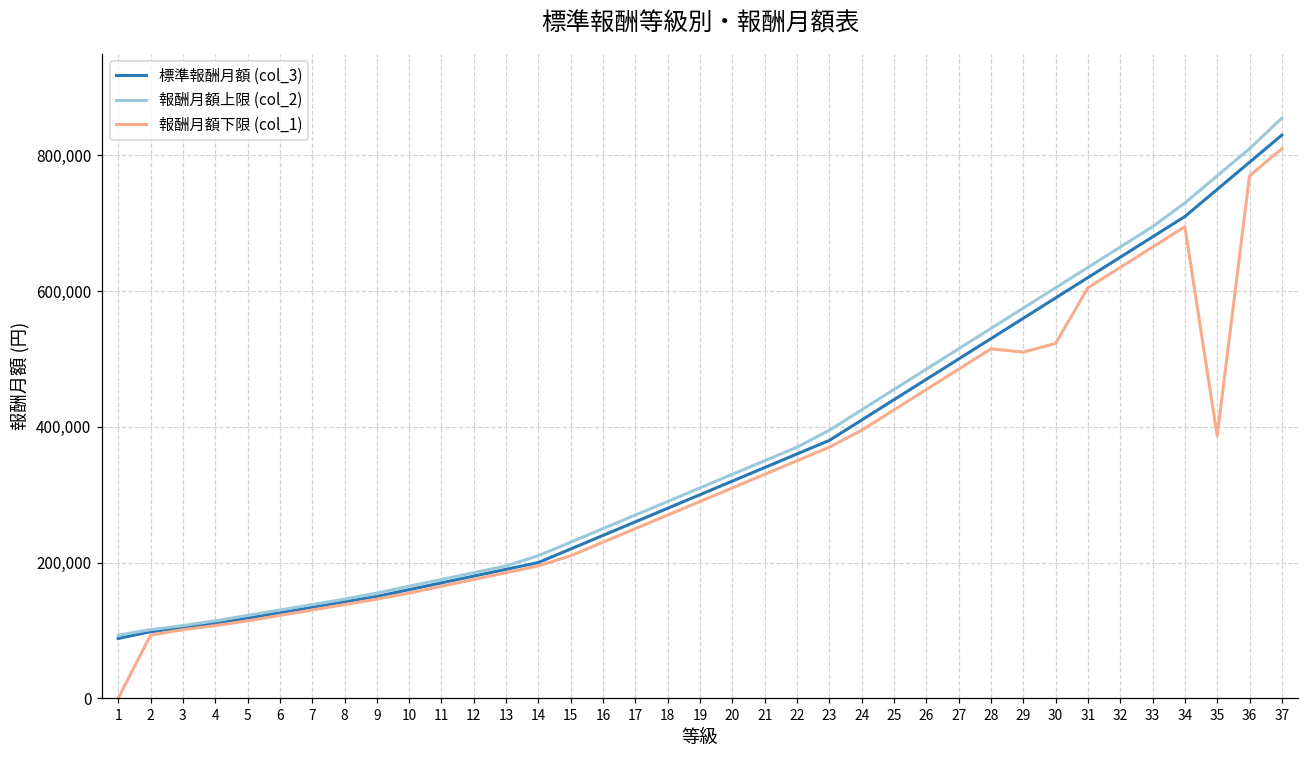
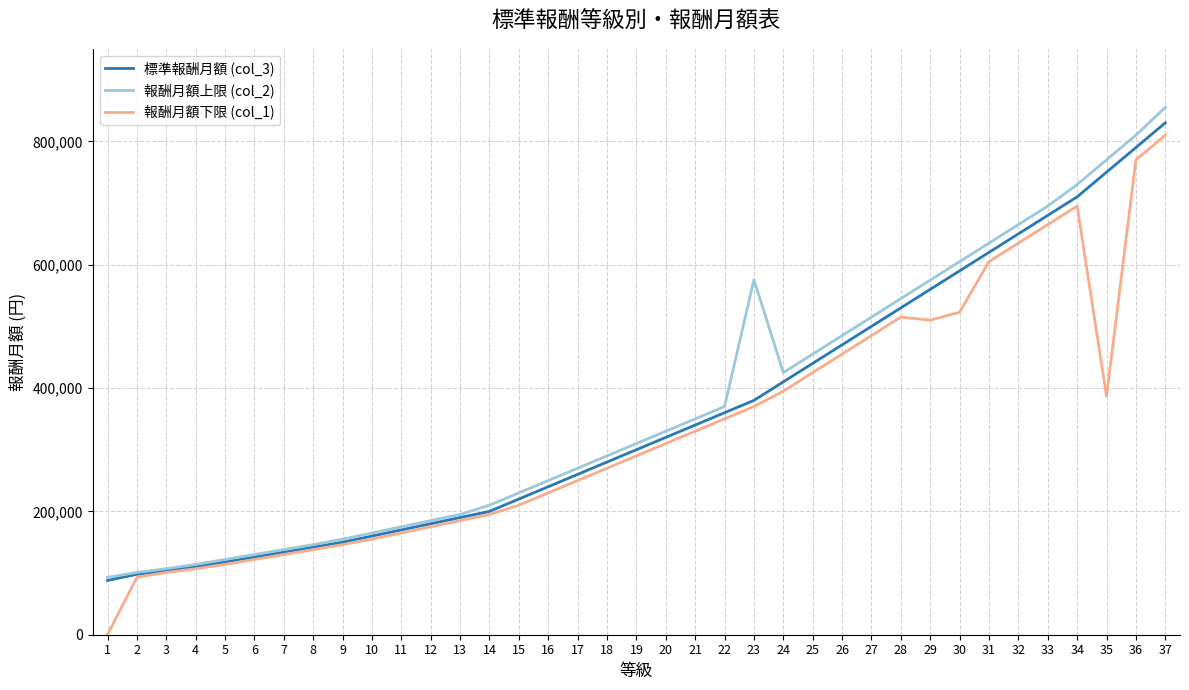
報酬月額上限 (col_2), 23: 400,000 -> 580,000
